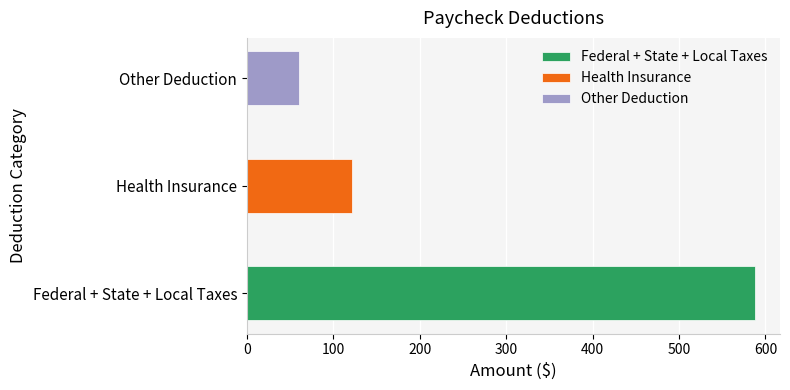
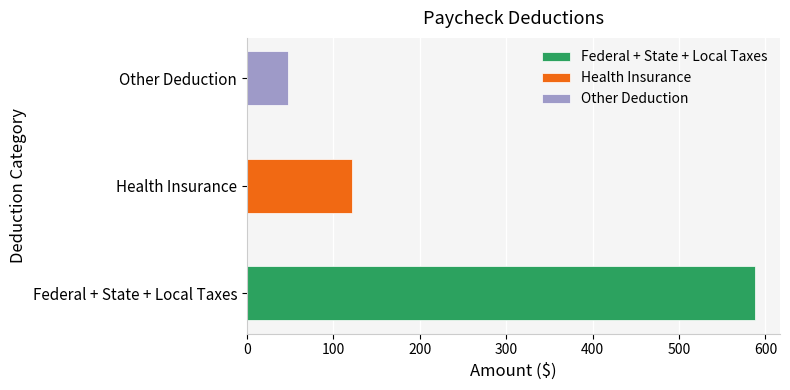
Other Deduction: 60 -> 50
